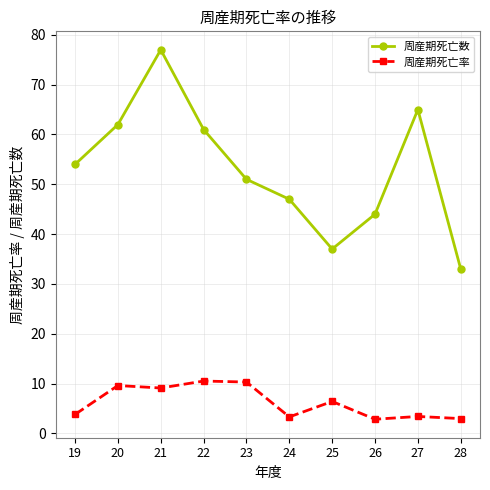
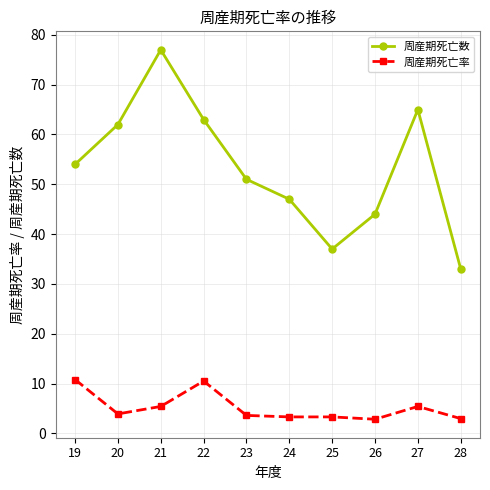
周産期死亡率, 19: 4 -> 11
周産期死亡率, 20: 10 -> 4
周産期死亡率, 21: 9 -> 5
周産期死亡数, 22: 61 -> 63
周産期死亡率, 23: 10 -> 4
周産期死亡率, 25: 6 -> 3
周産期死亡率, 27: 3 -> 5
